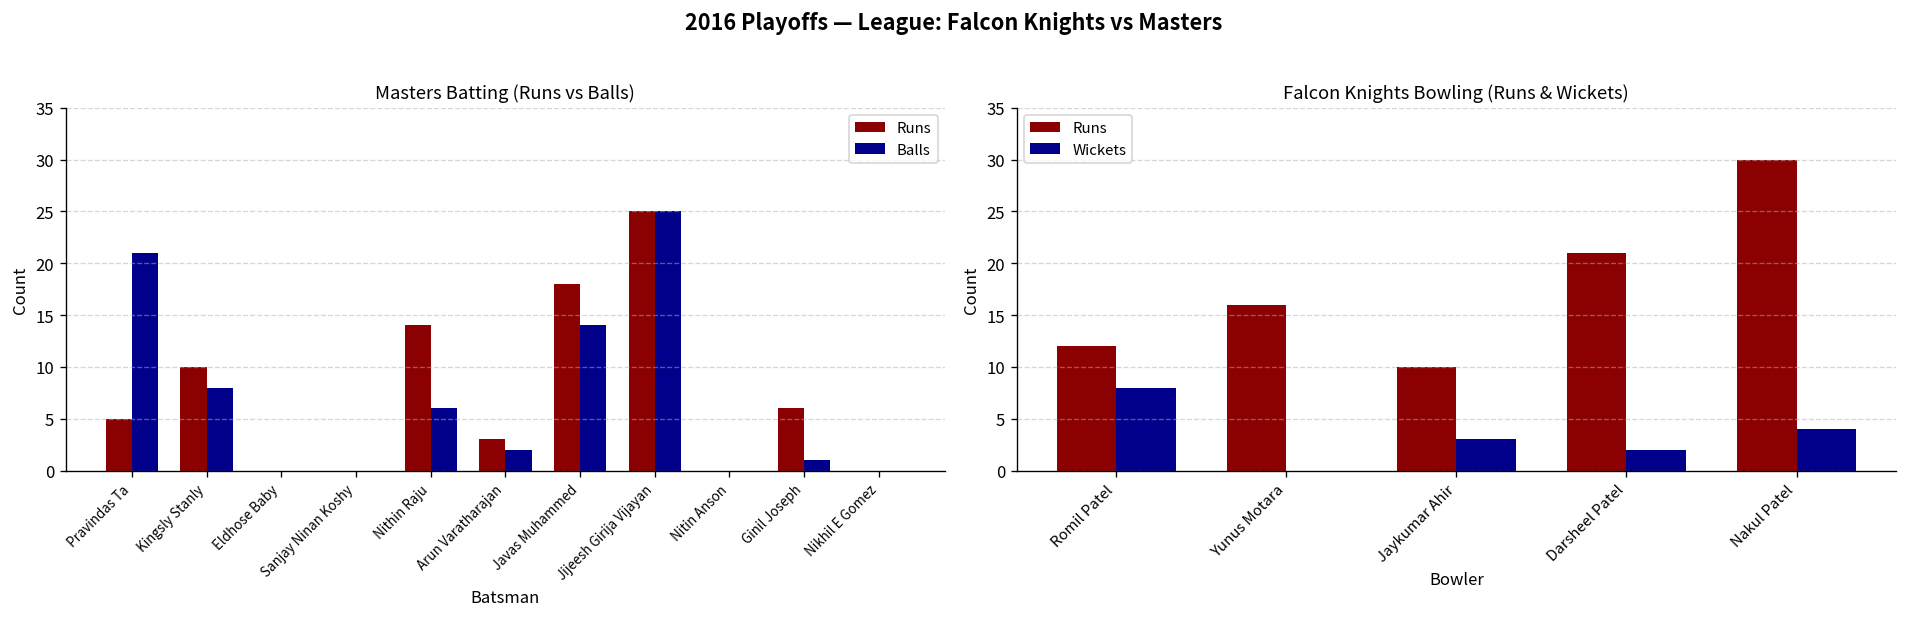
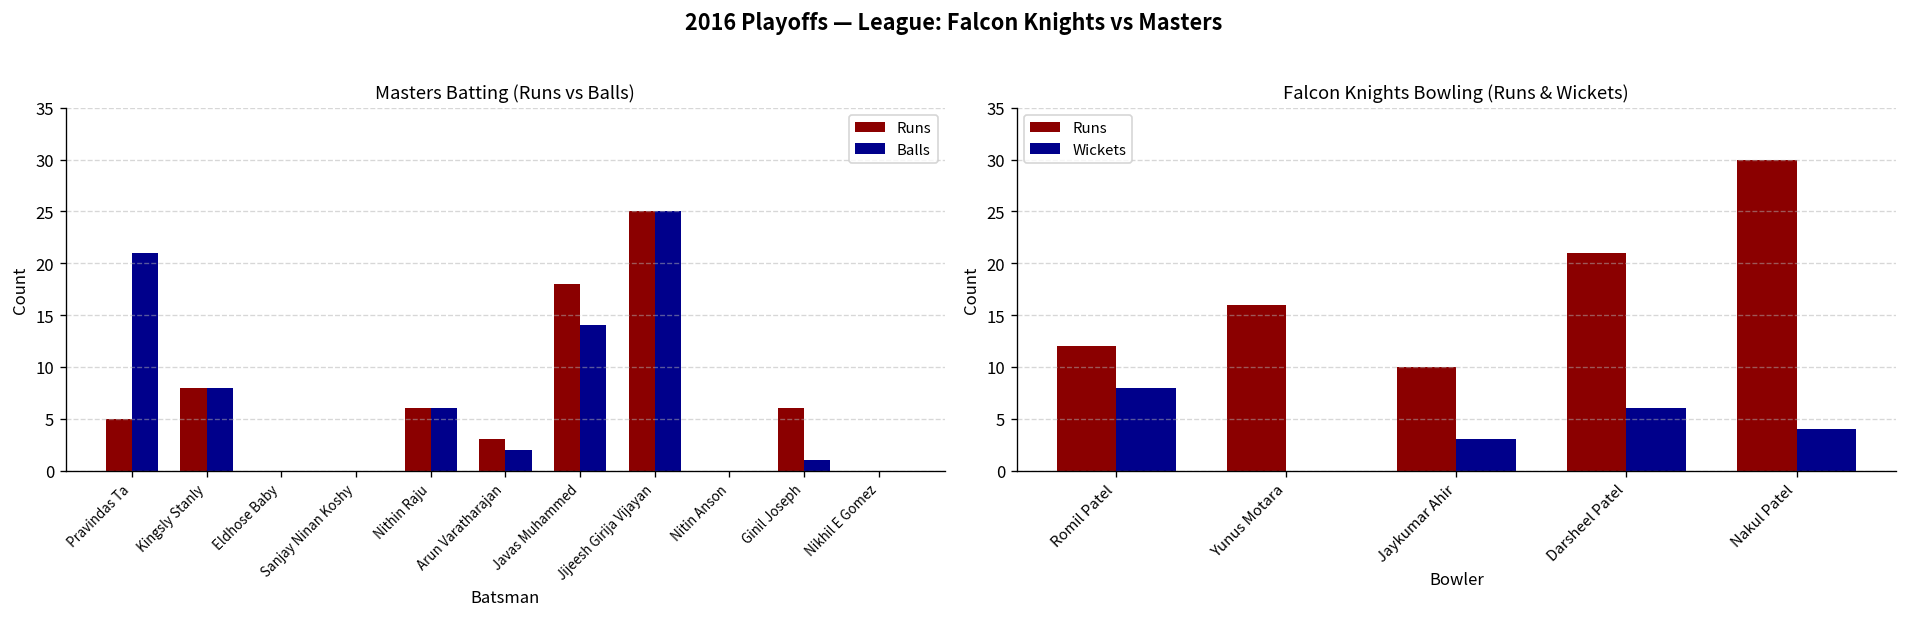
Masters Batting (Runs vs Balls), Runs, Kingsly Stanly: 10 -> 8
Masters Batting (Runs vs Balls), Runs, Nithin Raju: 14 -> 6
Falcon Knights Bowling (Runs & Wickets), Wickets, Darsheel Patel: 2 -> 6
